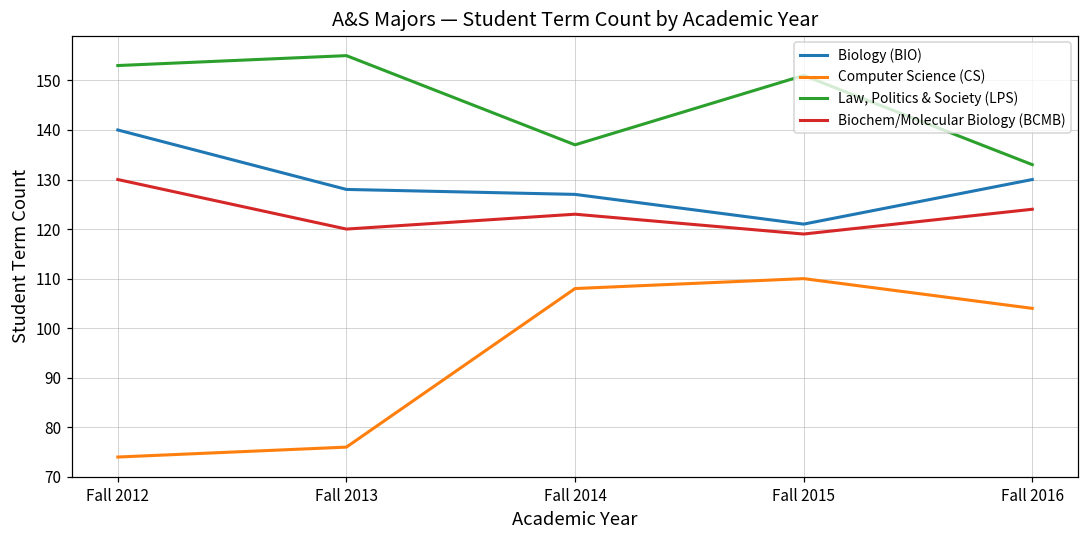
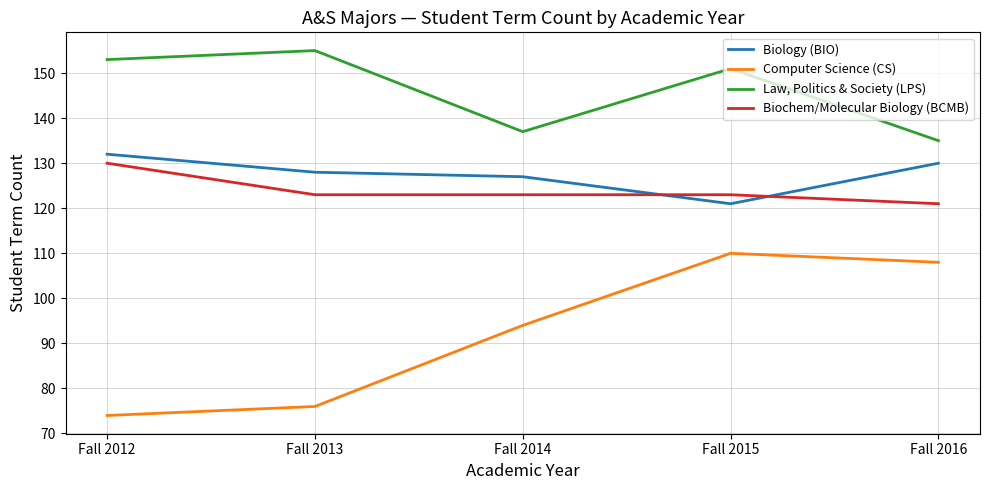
Biology (BIO), Fall 2012: 140 -> 132
Biochem/Molecular Biology (BCMB), Fall 2013: 120 -> 123
Computer Science (CS), Fall 2014: 108 -> 94
Biochem/Molecular Biology (BCMB), Fall 2015: 119 -> 123
Computer Science (CS), Fall 2016: 104 -> 108
Law, Politics & Society (LPS), Fall 2016: 133 -> 135
Biochem/Molecular Biology (BCMB), Fall 2016: 124 -> 121
